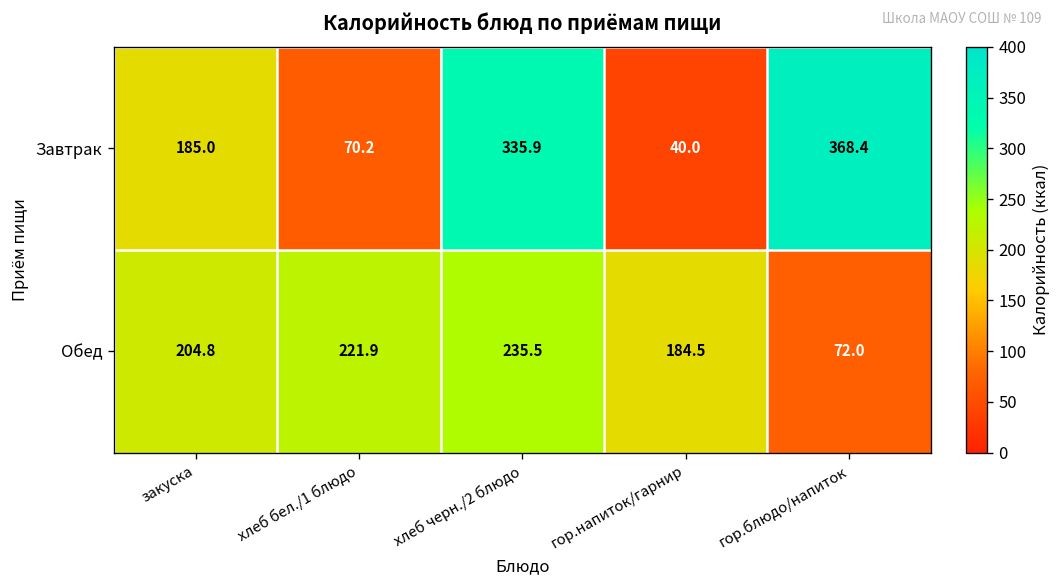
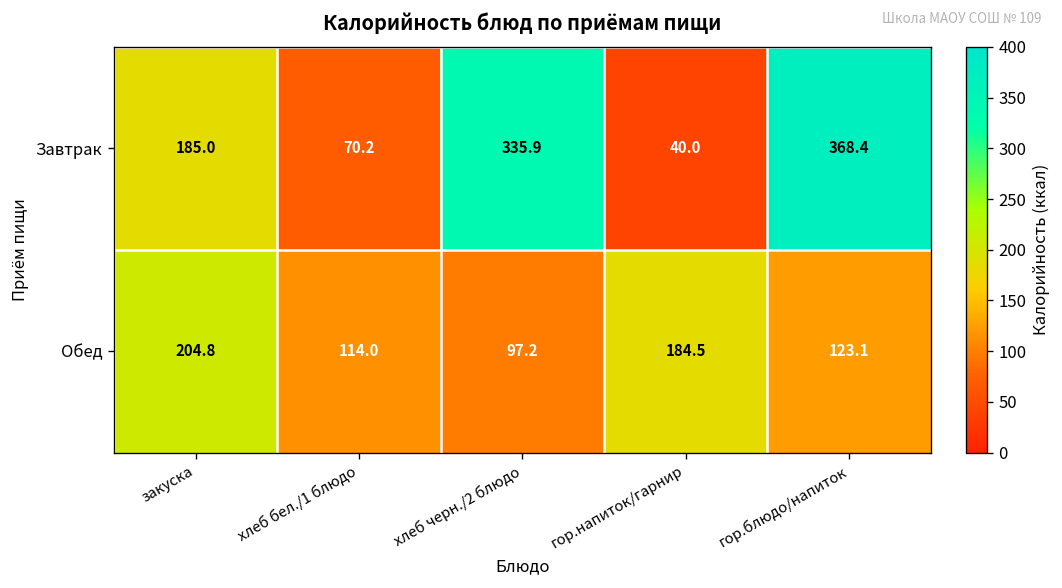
Обед, хлеб бел./1 блюдо: 221.9 -> 114.0
Обед, хлеб черн./2 блюдо: 235.5 -> 97.2
Обед, гор.блюдо/напиток: 72.0 -> 123.1
